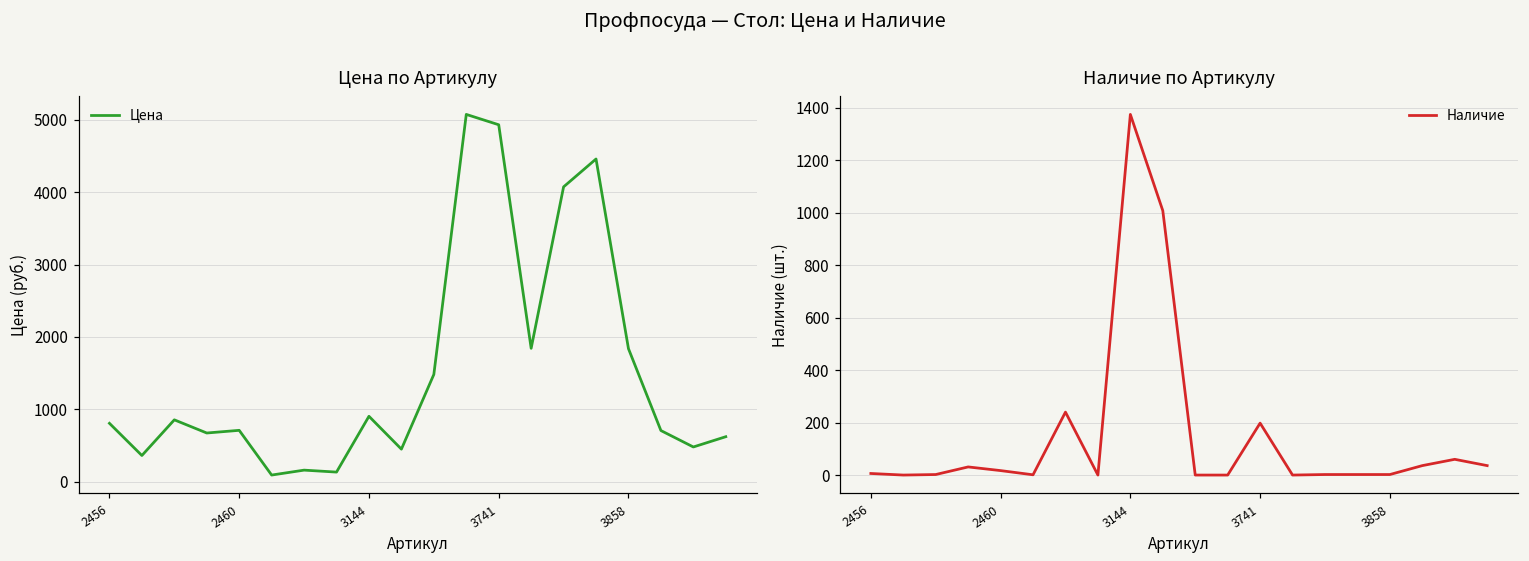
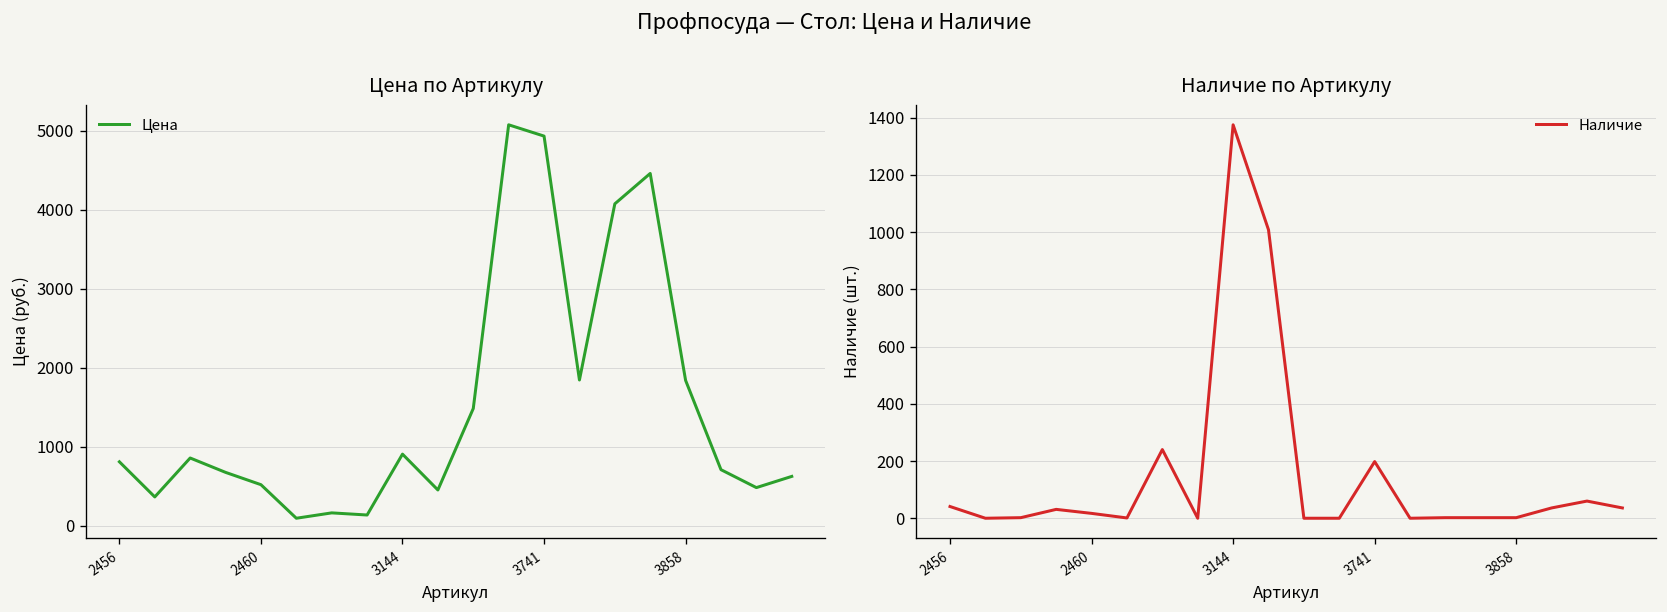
Цена по Артикулу, 2460: 700 -> 500
Наличие по Артикулу, 2456: 10 -> 40
